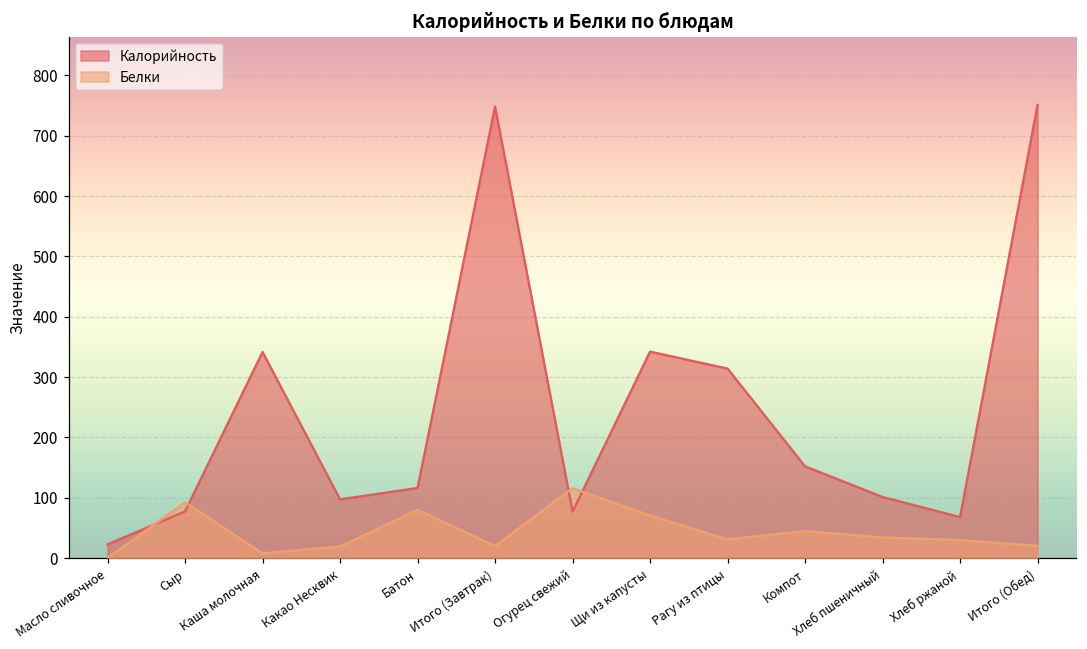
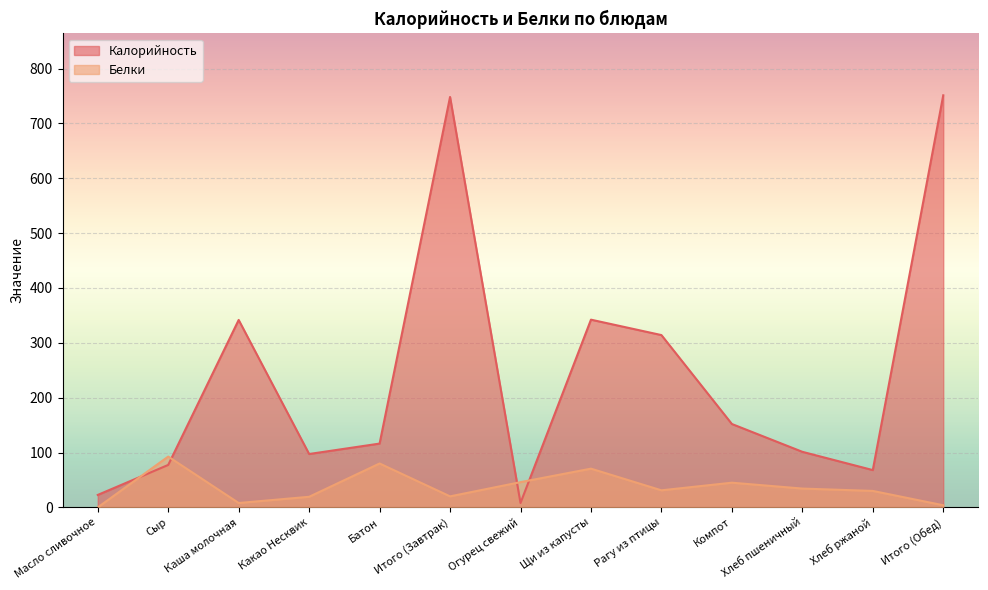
Калорийность, Огурец свежий: 80 -> 10
Белки, Огурец свежий: 120 -> 50
Белки, Итого (Обед): 20 -> 0
